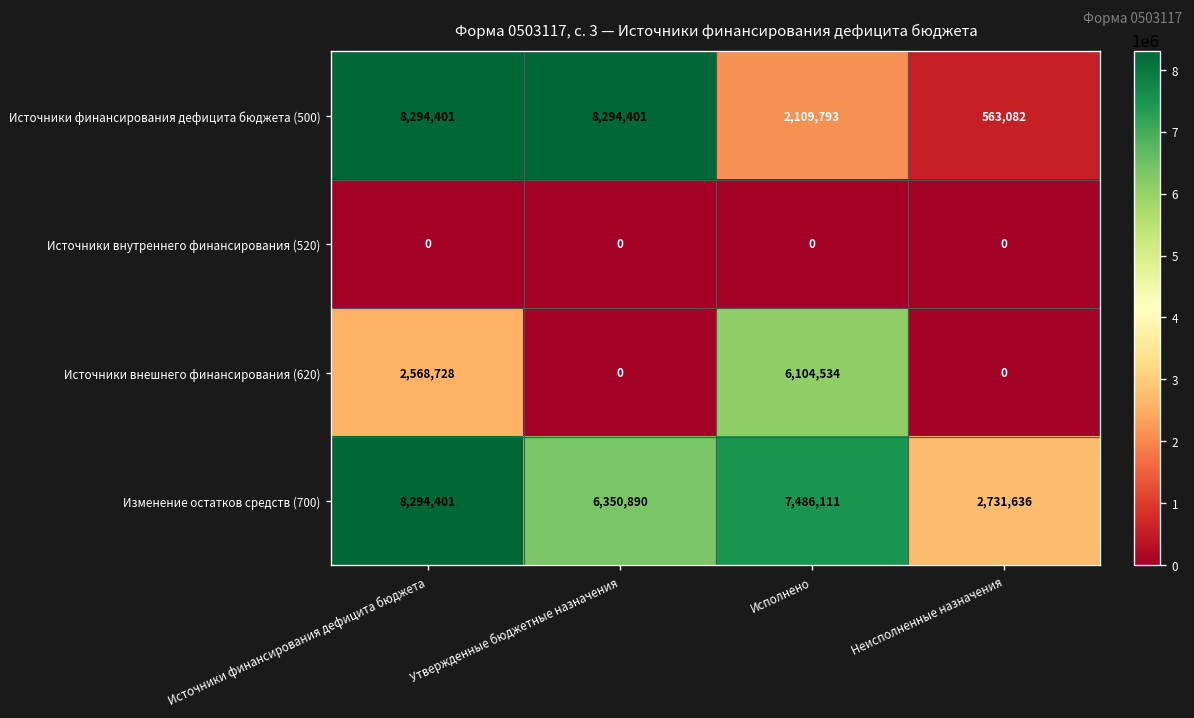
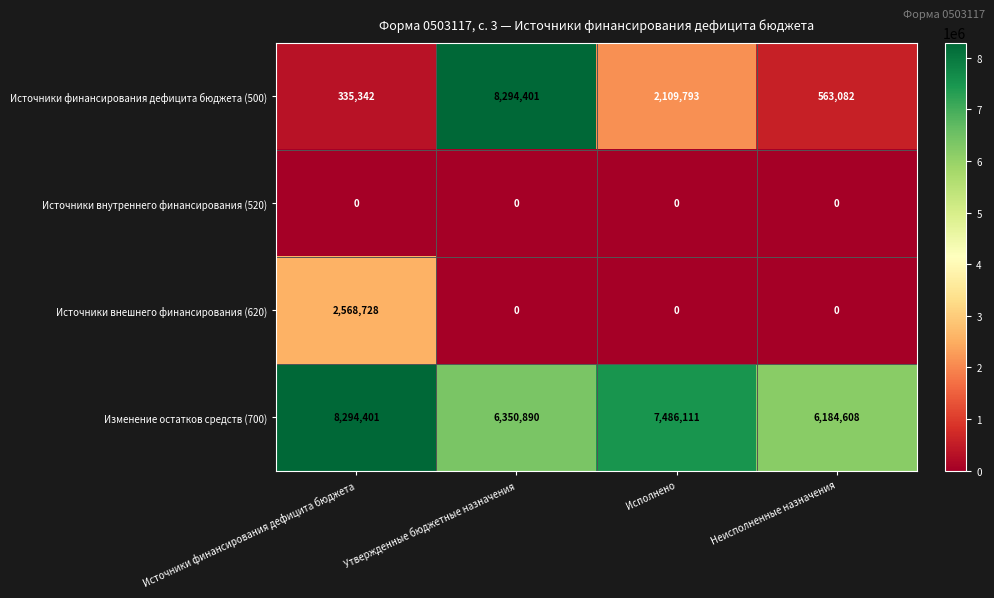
Источники финансирования дефицита бюджета (500), Источники финансирования дефицита бюджета: 8,294,401 -> 335,342
Источники внешнего финансирования (620), Исполнено: 6,104,534 -> 0
Изменение остатков средств (700), Неисполненные назначения: 2,731,636 -> 6,184,608
